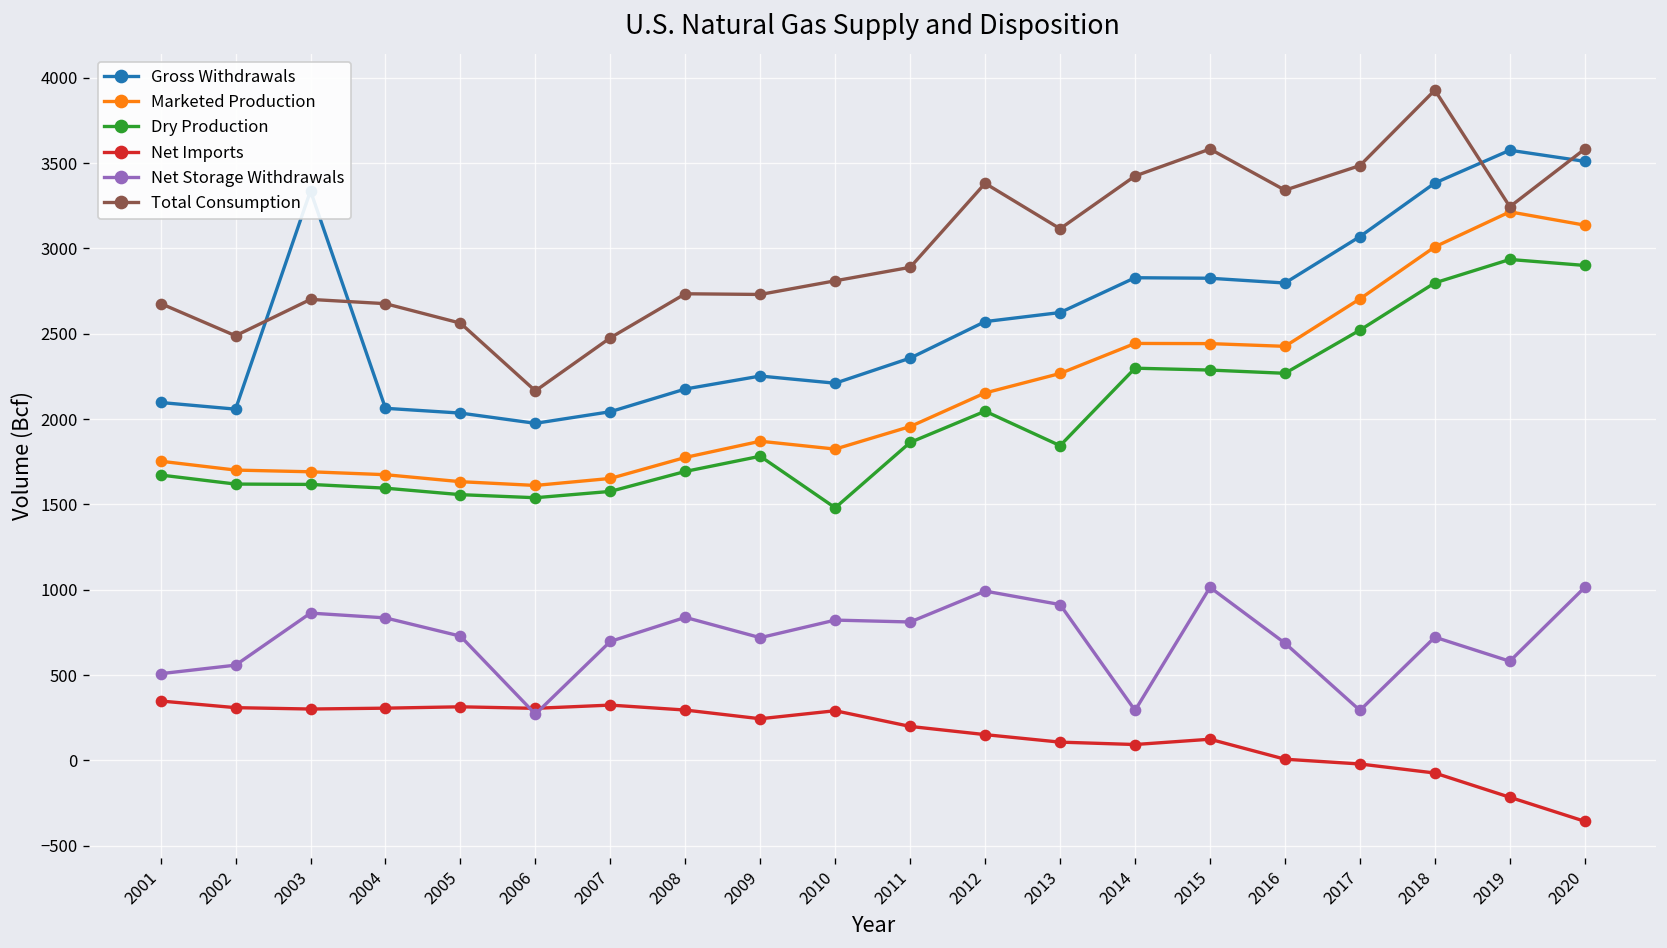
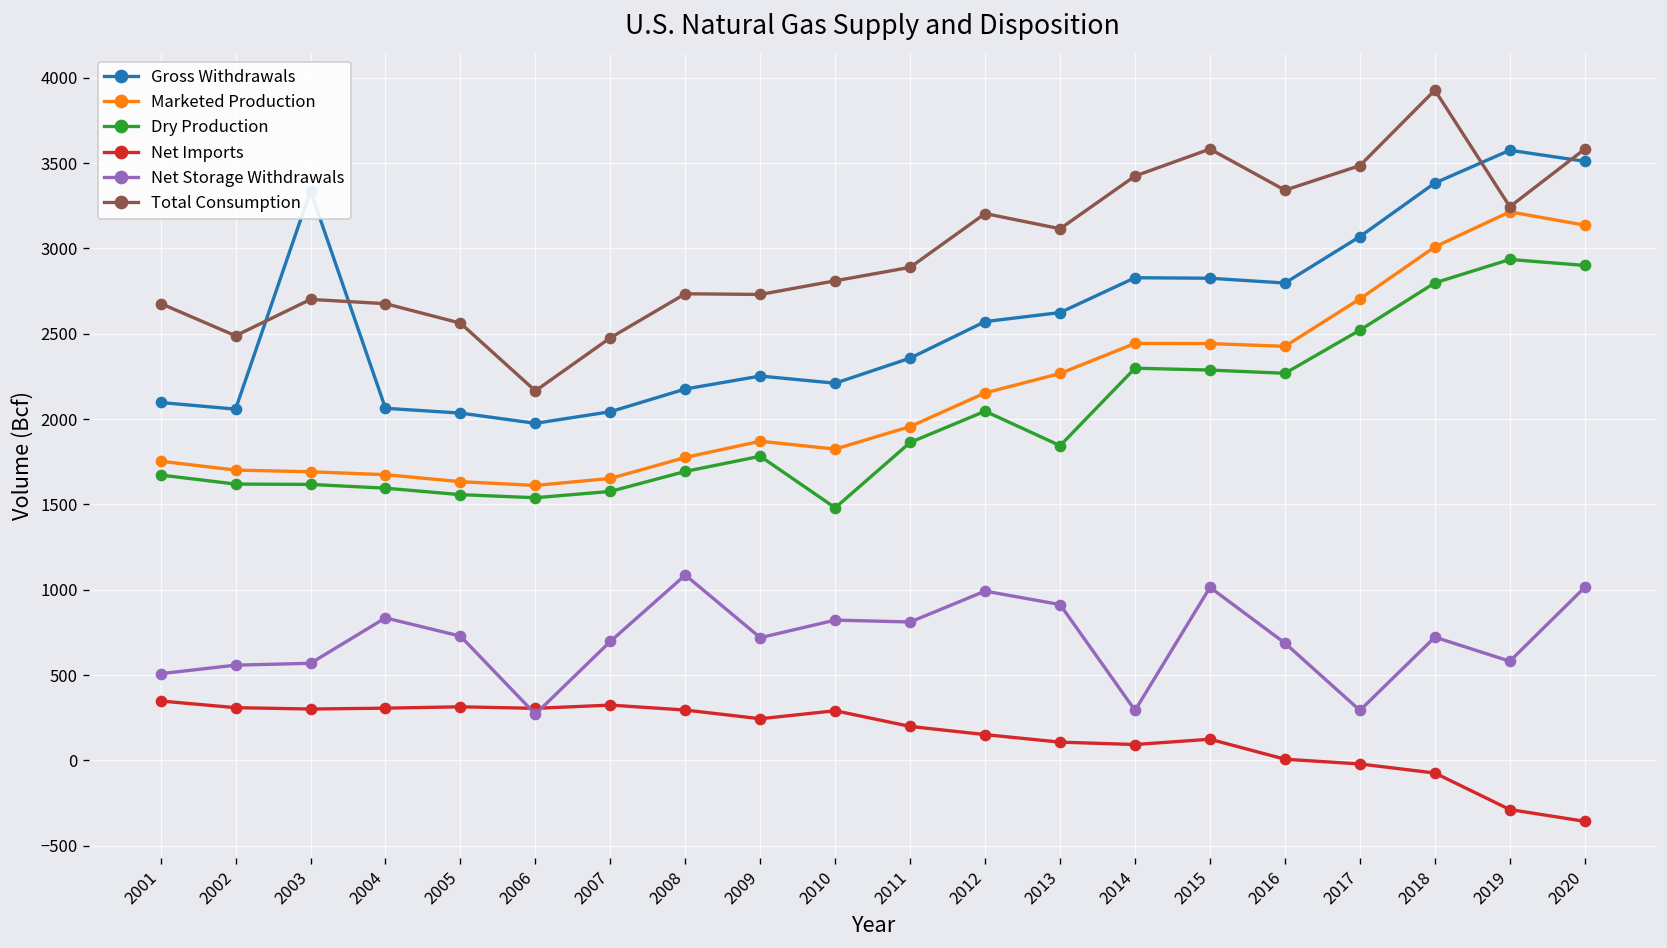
Net Storage Withdrawals, 2003: 860 -> 570
Net Storage Withdrawals, 2008: 840 -> 1090
Total Consumption, 2012: 3380 -> 3200
Net Imports, 2019: -220 -> -290
